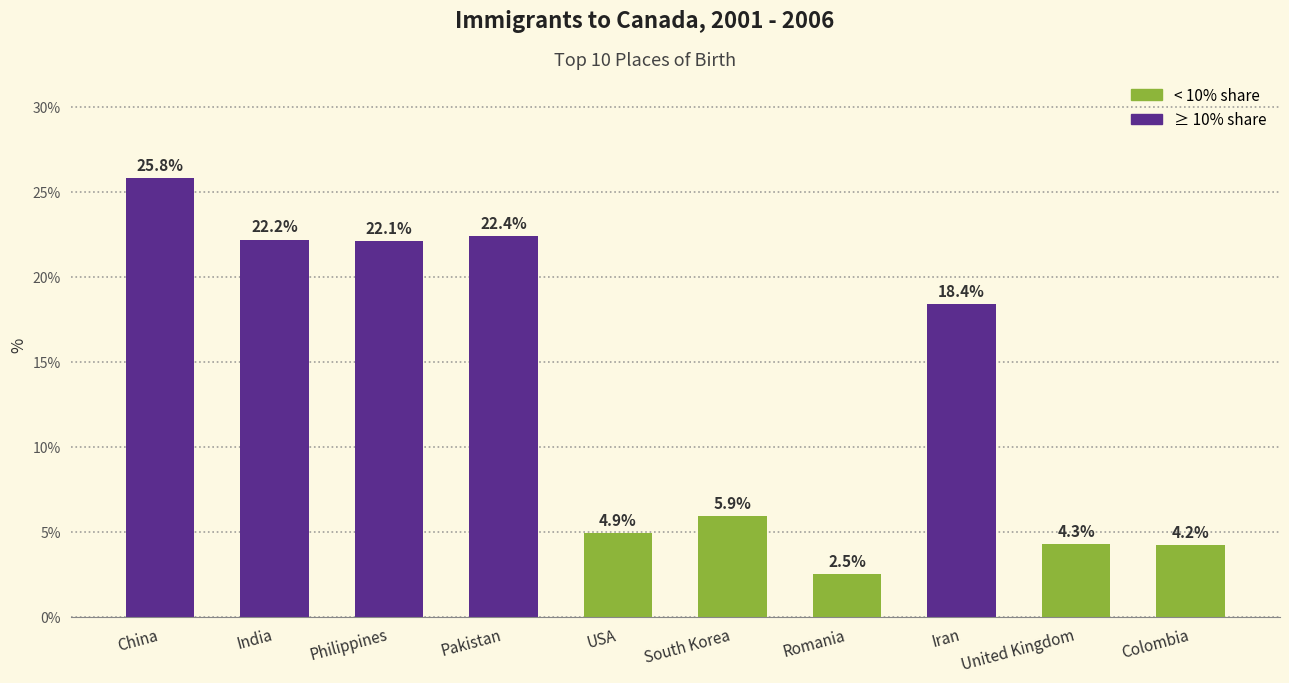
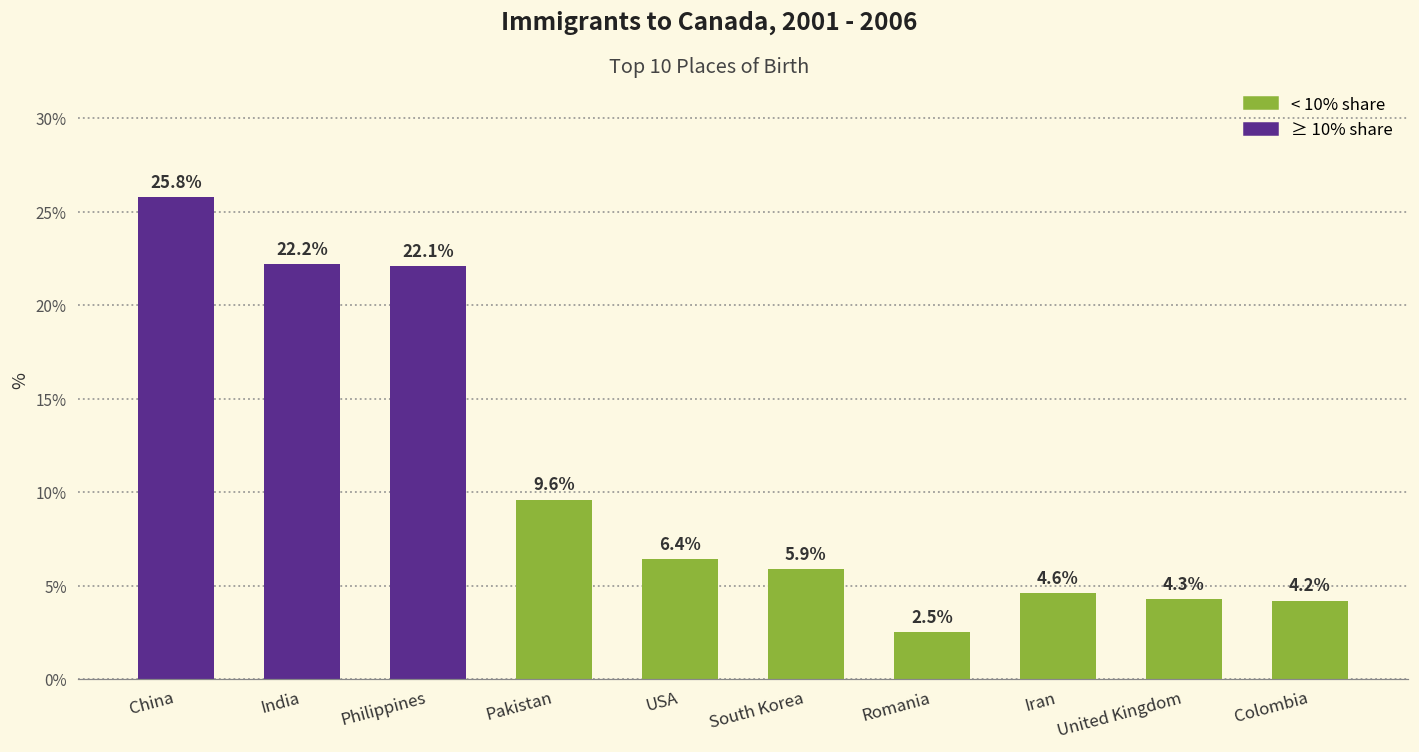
Pakistan: 22.4% -> 9.6%
USA: 4.9% -> 6.4%
Iran: 18.4% -> 4.6%
